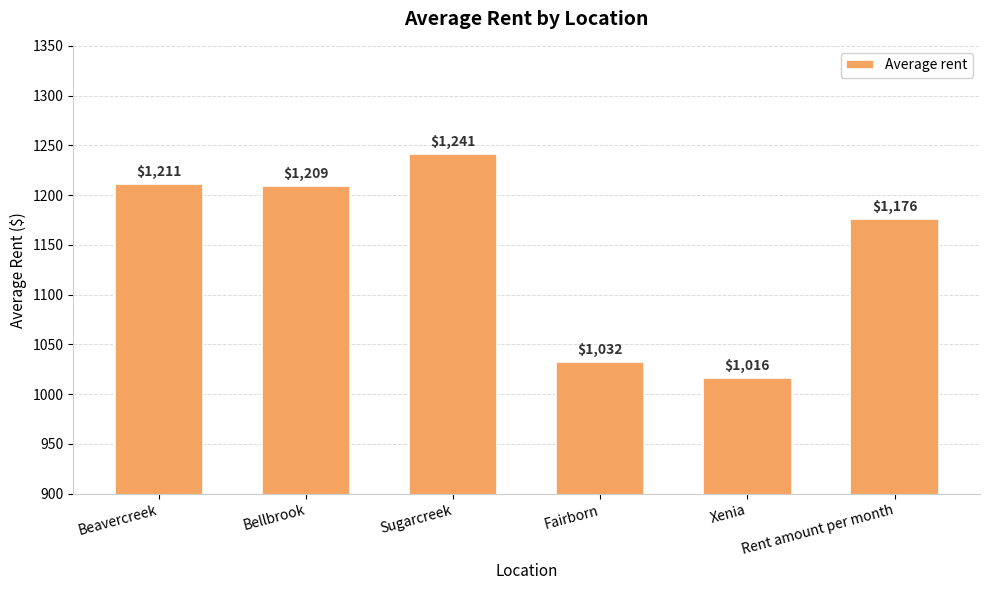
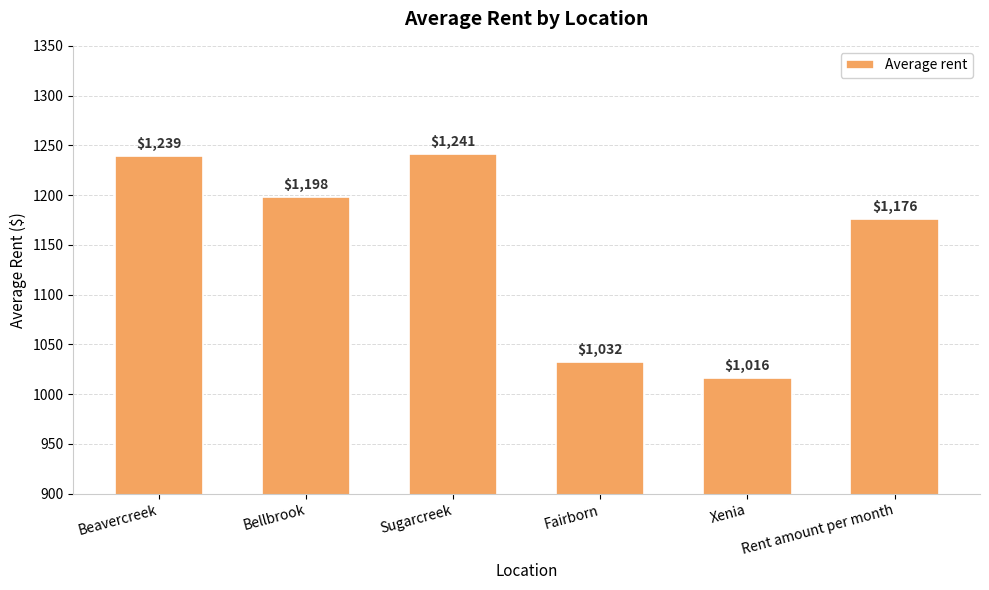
Beavercreek: $1,211 -> $1,239
Bellbrook: $1,209 -> $1,198
